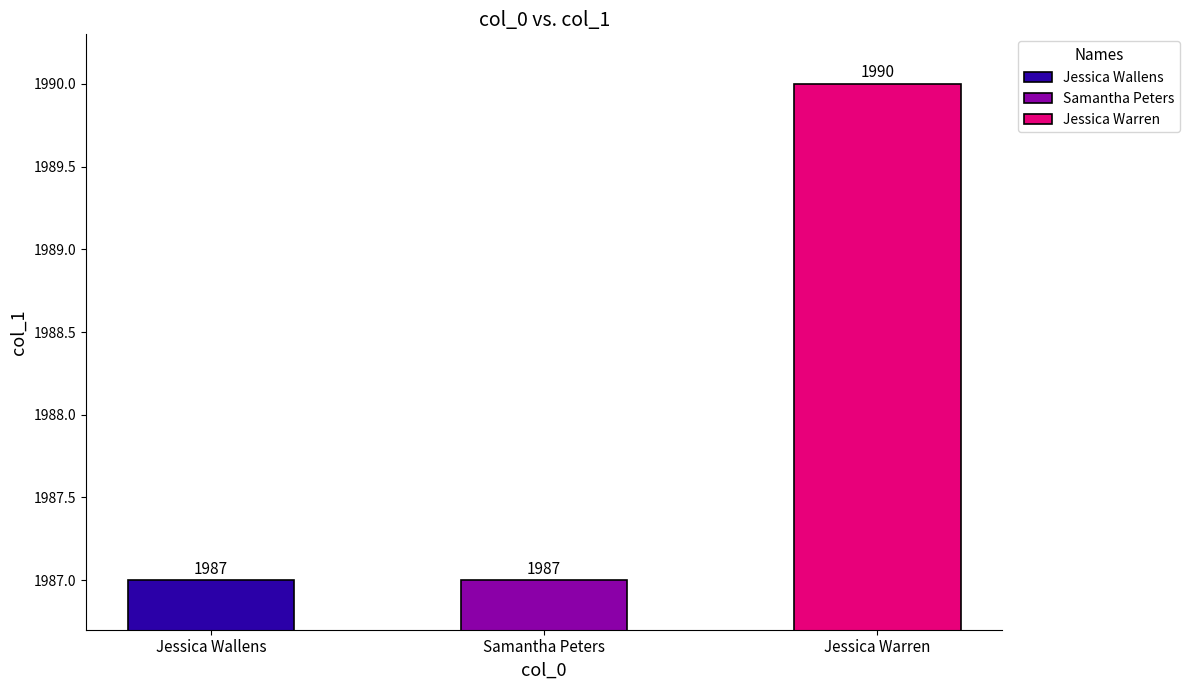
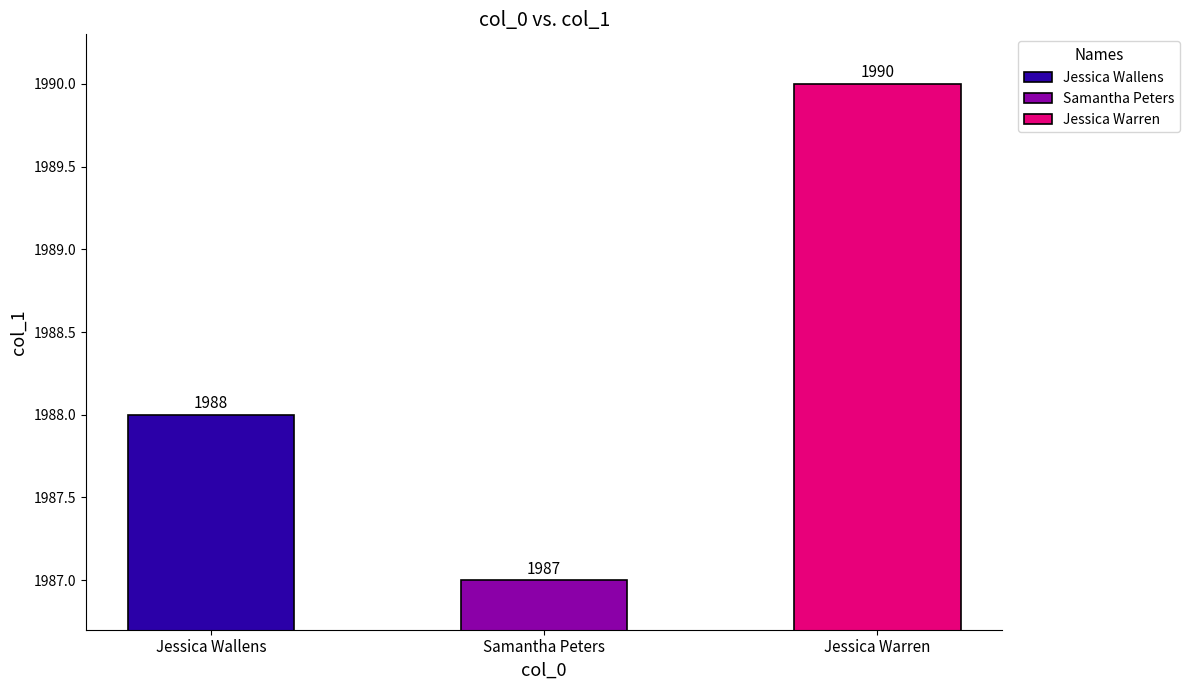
Jessica Wallens: 1987 -> 1988
